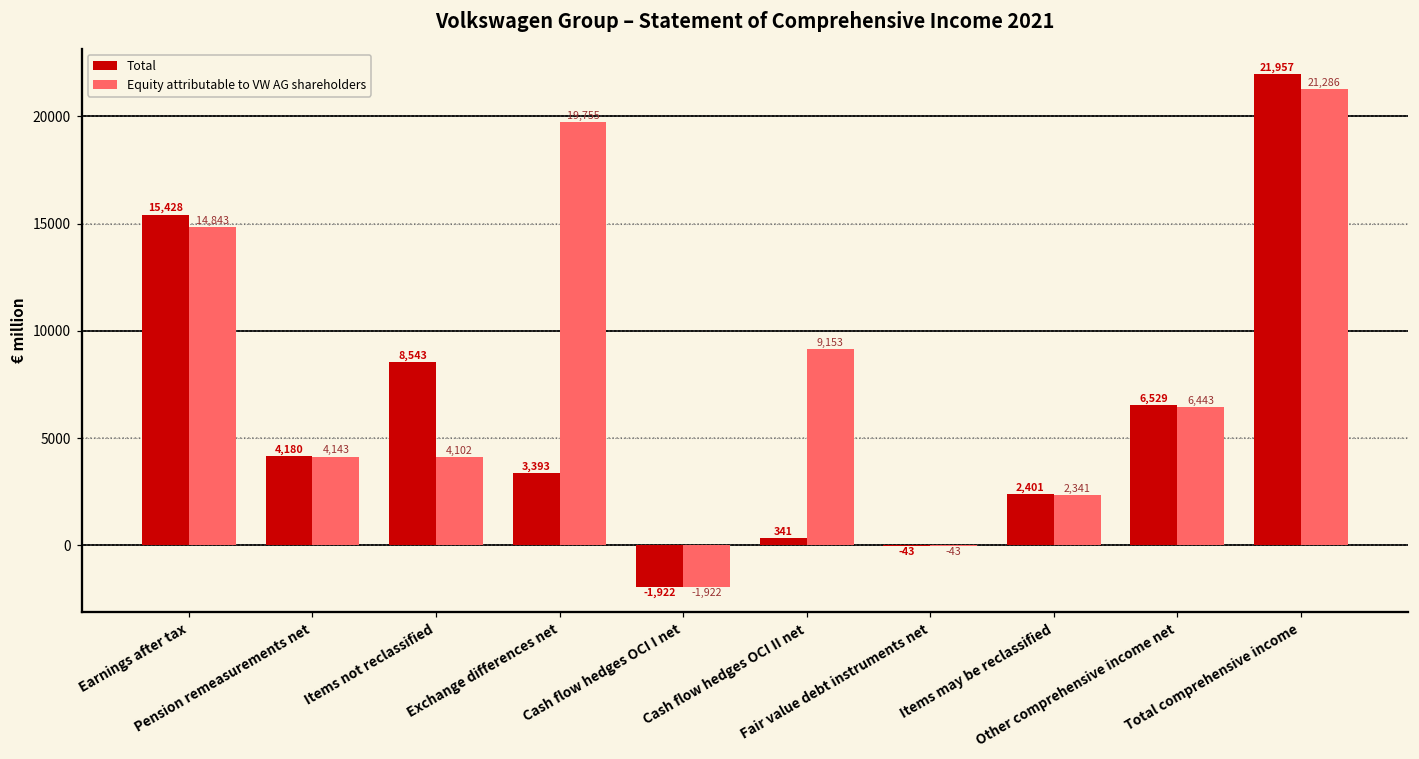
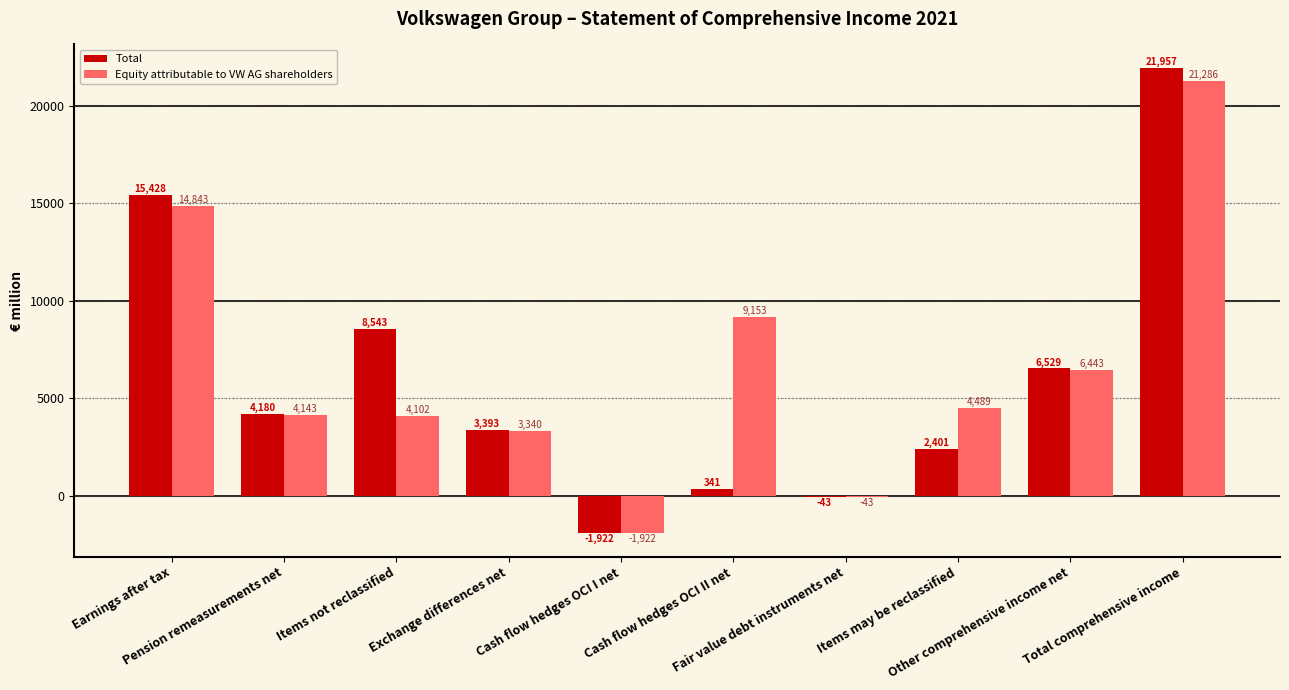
Equity attributable to VW AG shareholders, Exchange differences net: 19,755 -> 3,340
Equity attributable to VW AG shareholders, Items may be reclassified: 2,341 -> 4,489
